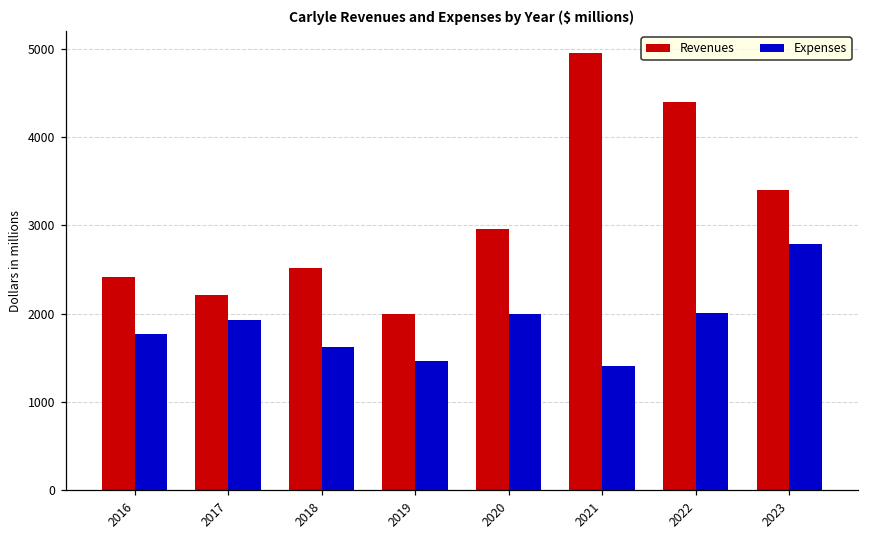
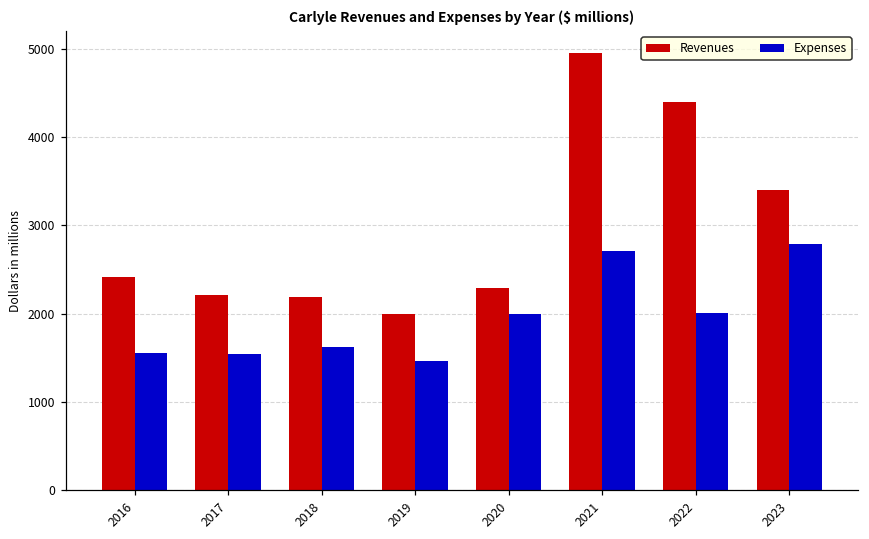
Expenses, 2016: 1800 -> 1600
Expenses, 2017: 1900 -> 1500
Revenues, 2018: 2500 -> 2200
Revenues, 2020: 3000 -> 2300
Expenses, 2021: 1400 -> 2700
